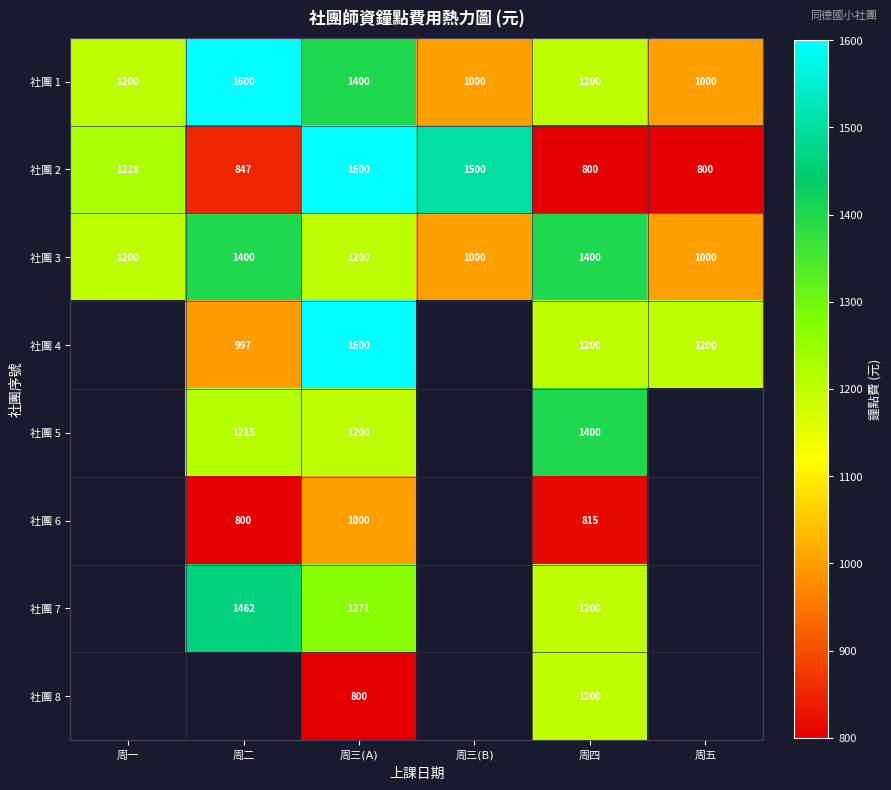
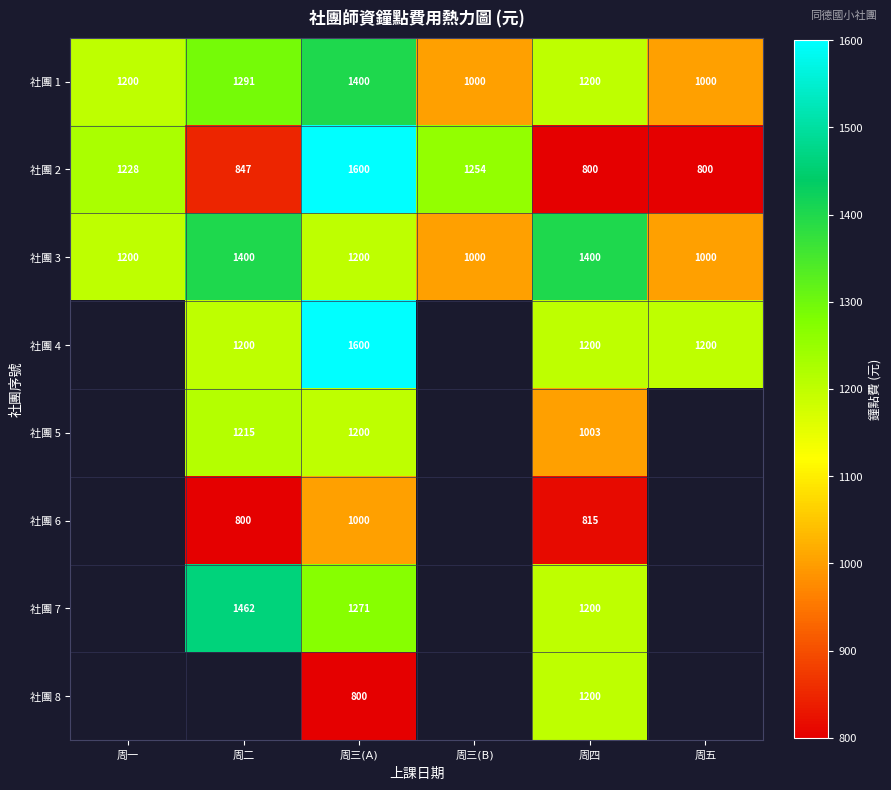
社團 1, 周二: 1600 -> 1291
社團 2, 周三(B): 1500 -> 1254
社團 4, 周二: 997 -> 1200
社團 5, 周四: 1400 -> 1003
